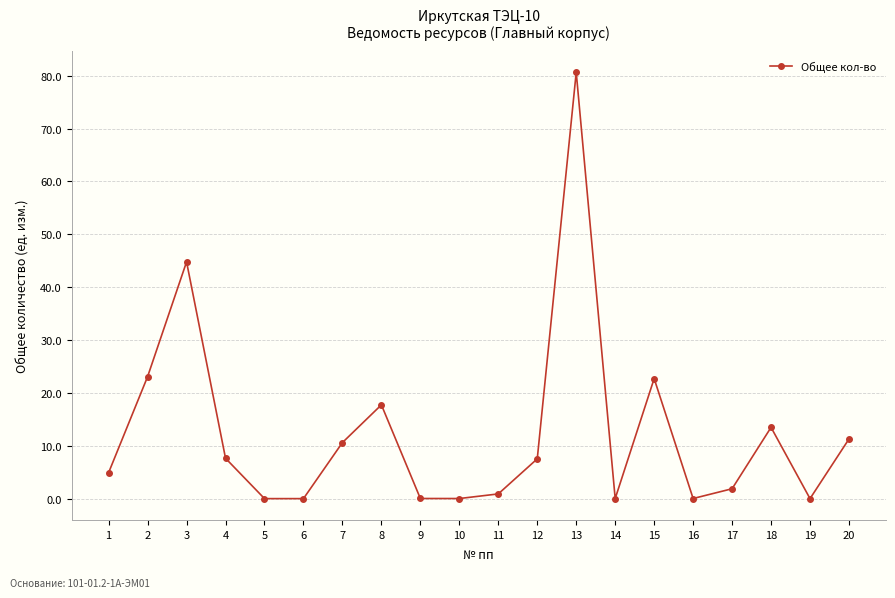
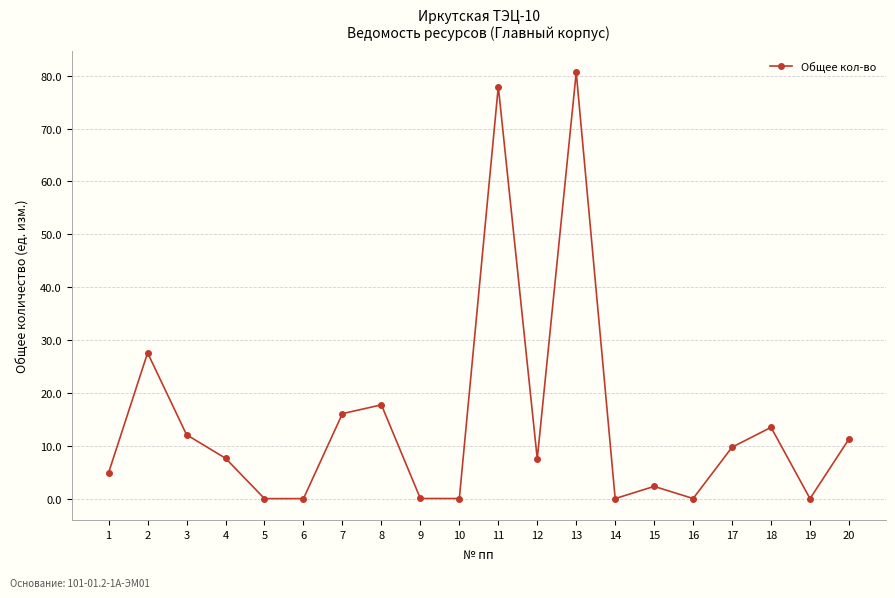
2: 23 -> 28
3: 45 -> 12
7: 11 -> 16
11: 1 -> 78
15: 23 -> 2
17: 2 -> 10
